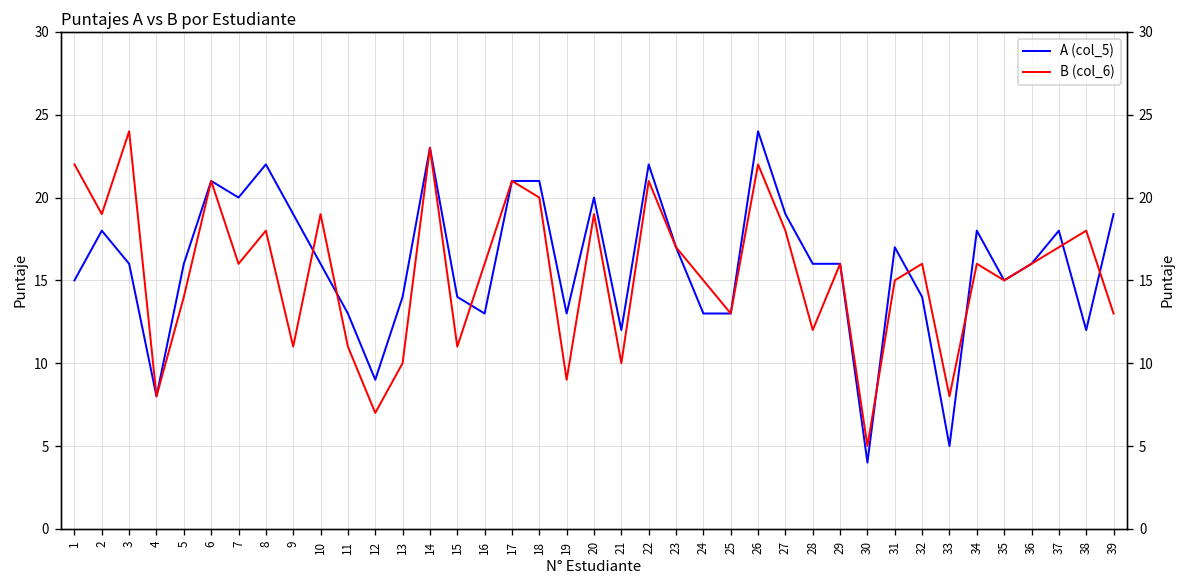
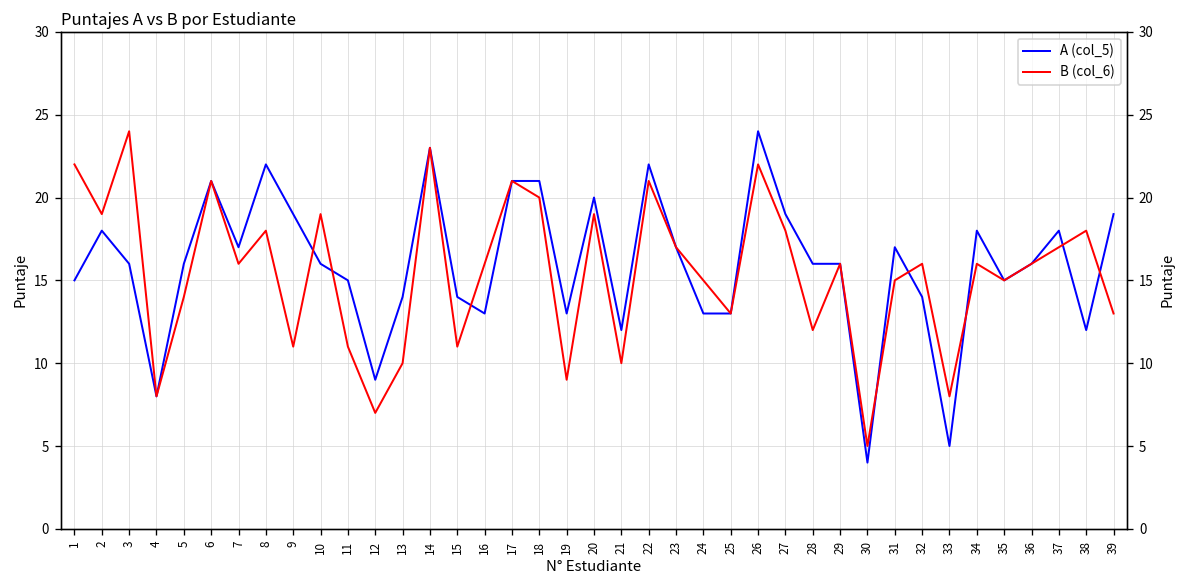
A (col_5), 7: 20 -> 17
A (col_5), 11: 13 -> 15
